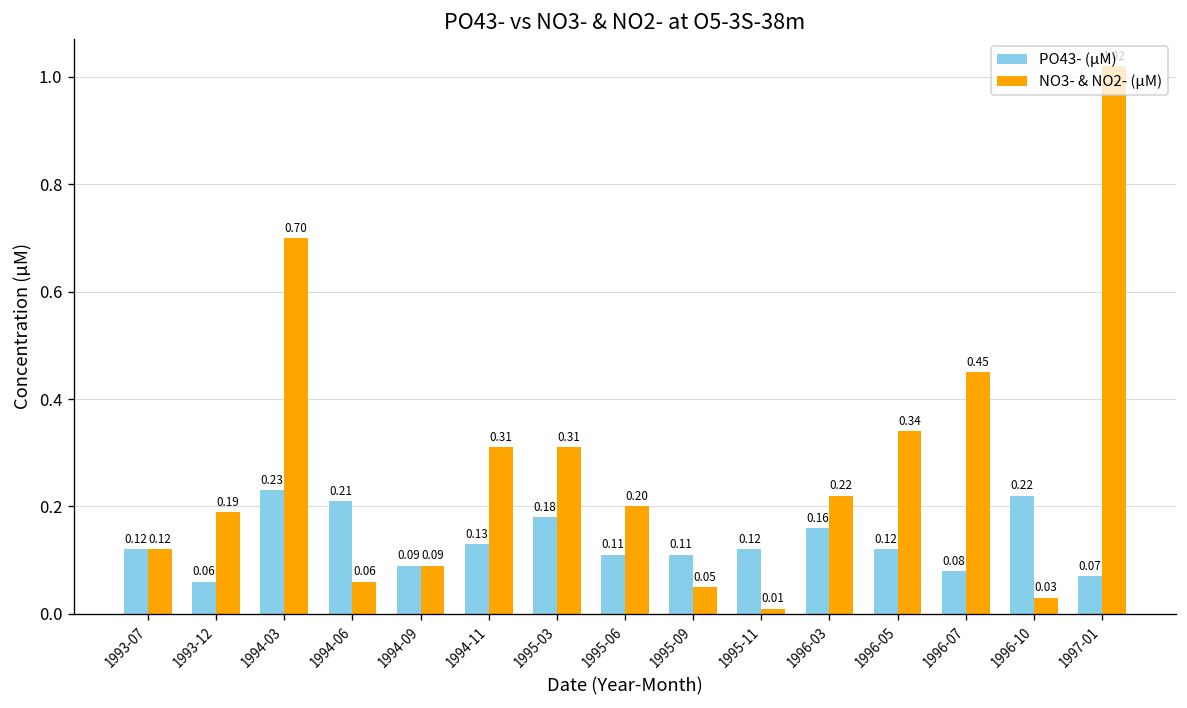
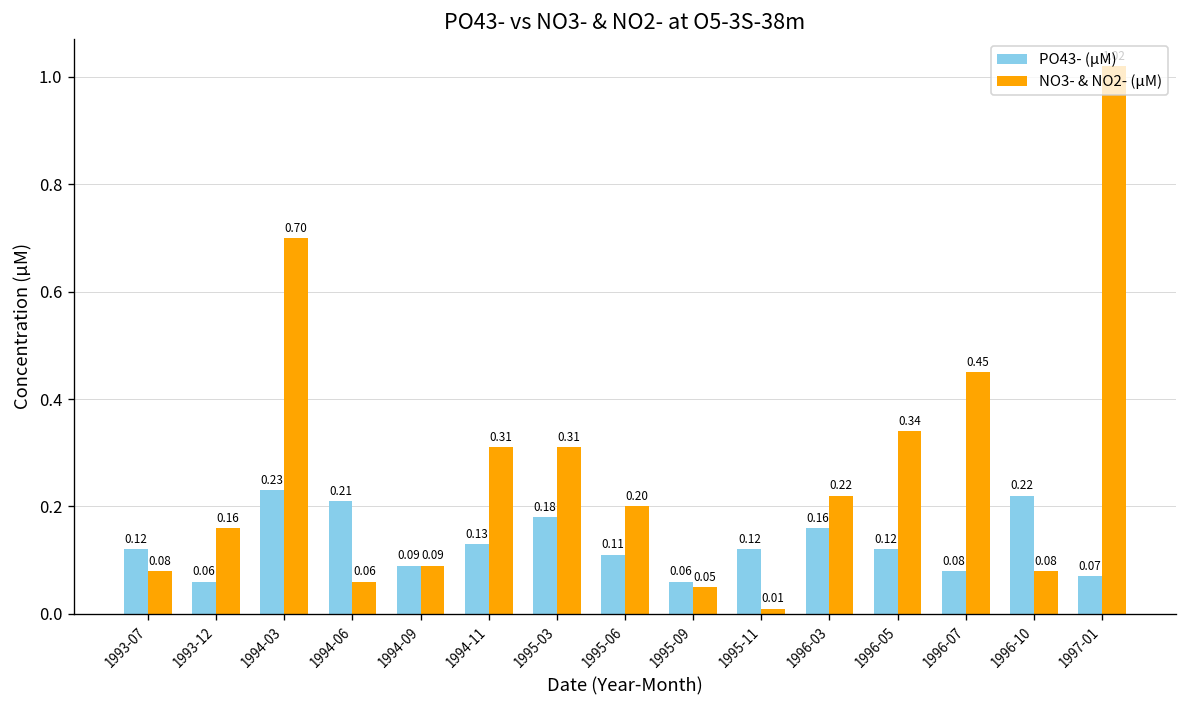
NO3- & NO2- (µM), 1993-07: 0.12 -> 0.08
NO3- & NO2- (µM), 1993-12: 0.19 -> 0.16
PO43- (µM), 1995-09: 0.11 -> 0.06
NO3- & NO2- (µM), 1996-10: 0.03 -> 0.08
